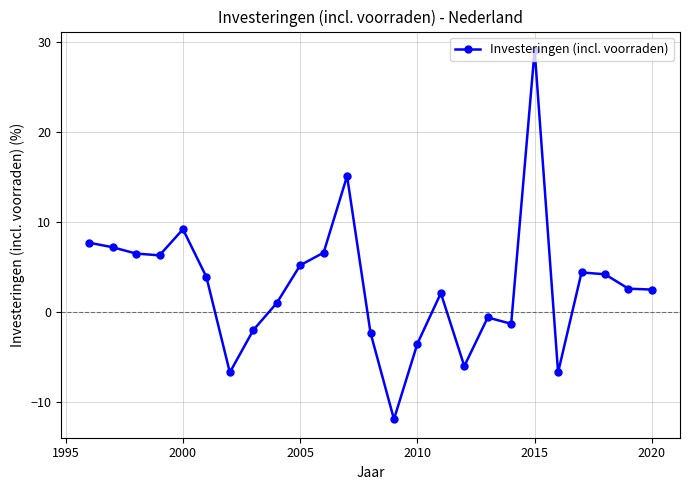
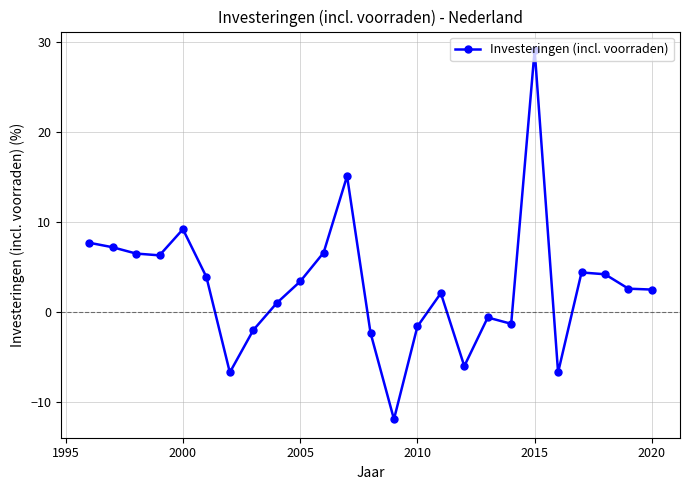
2005: 5 -> 3
2010: -4 -> -2
